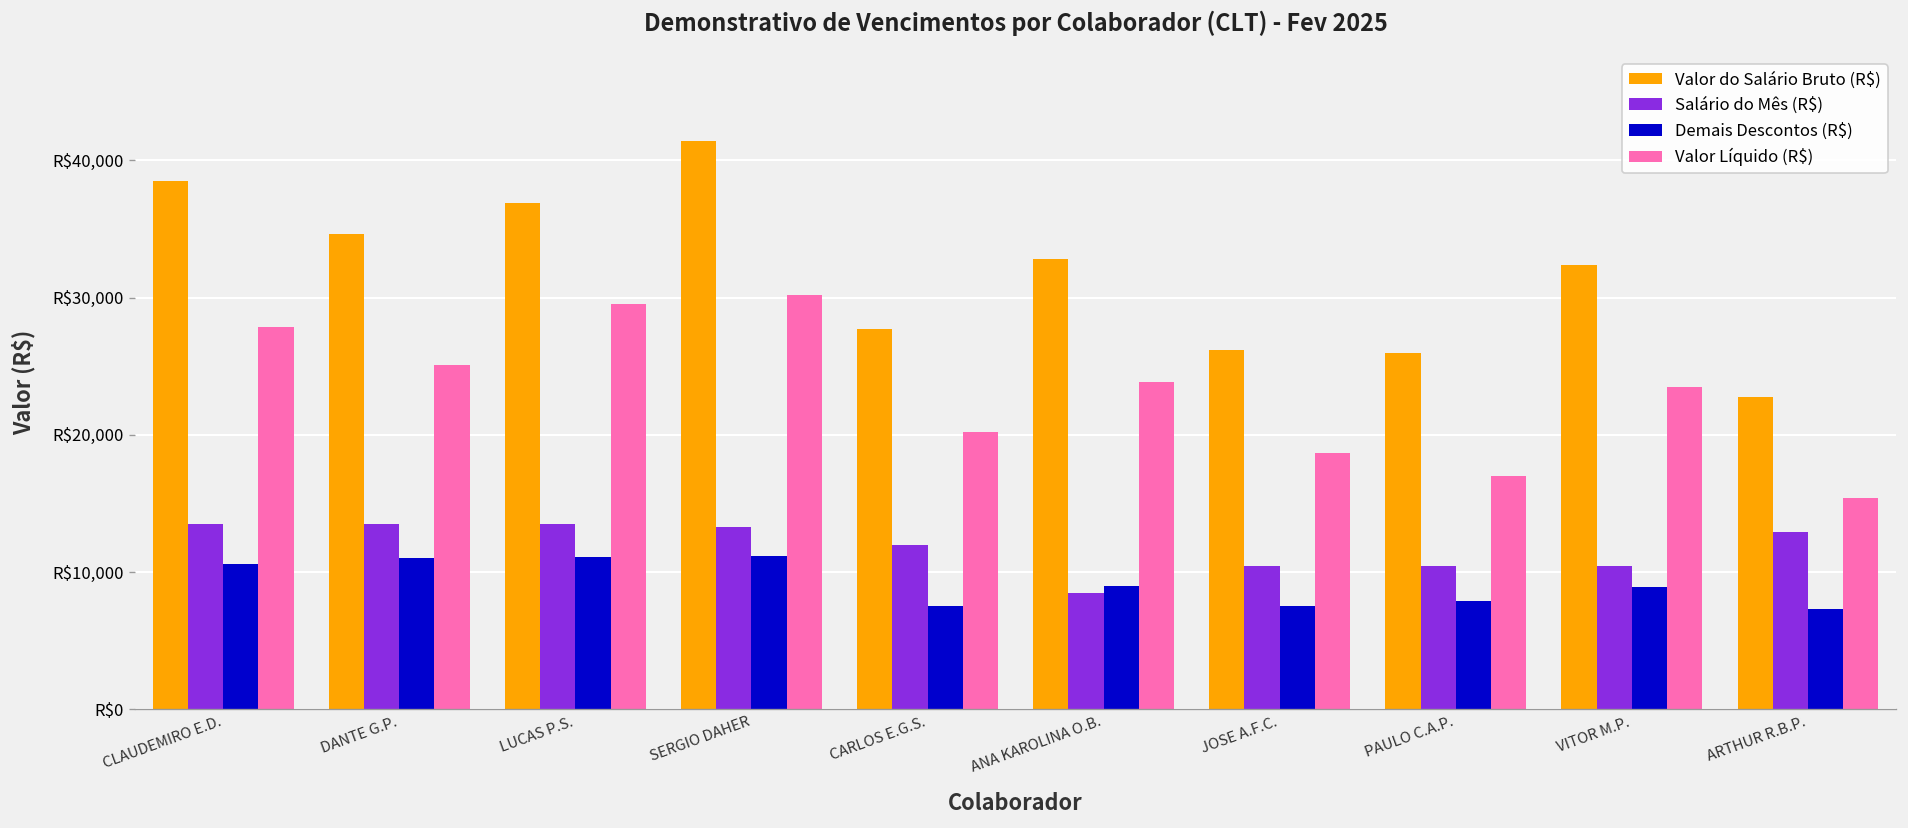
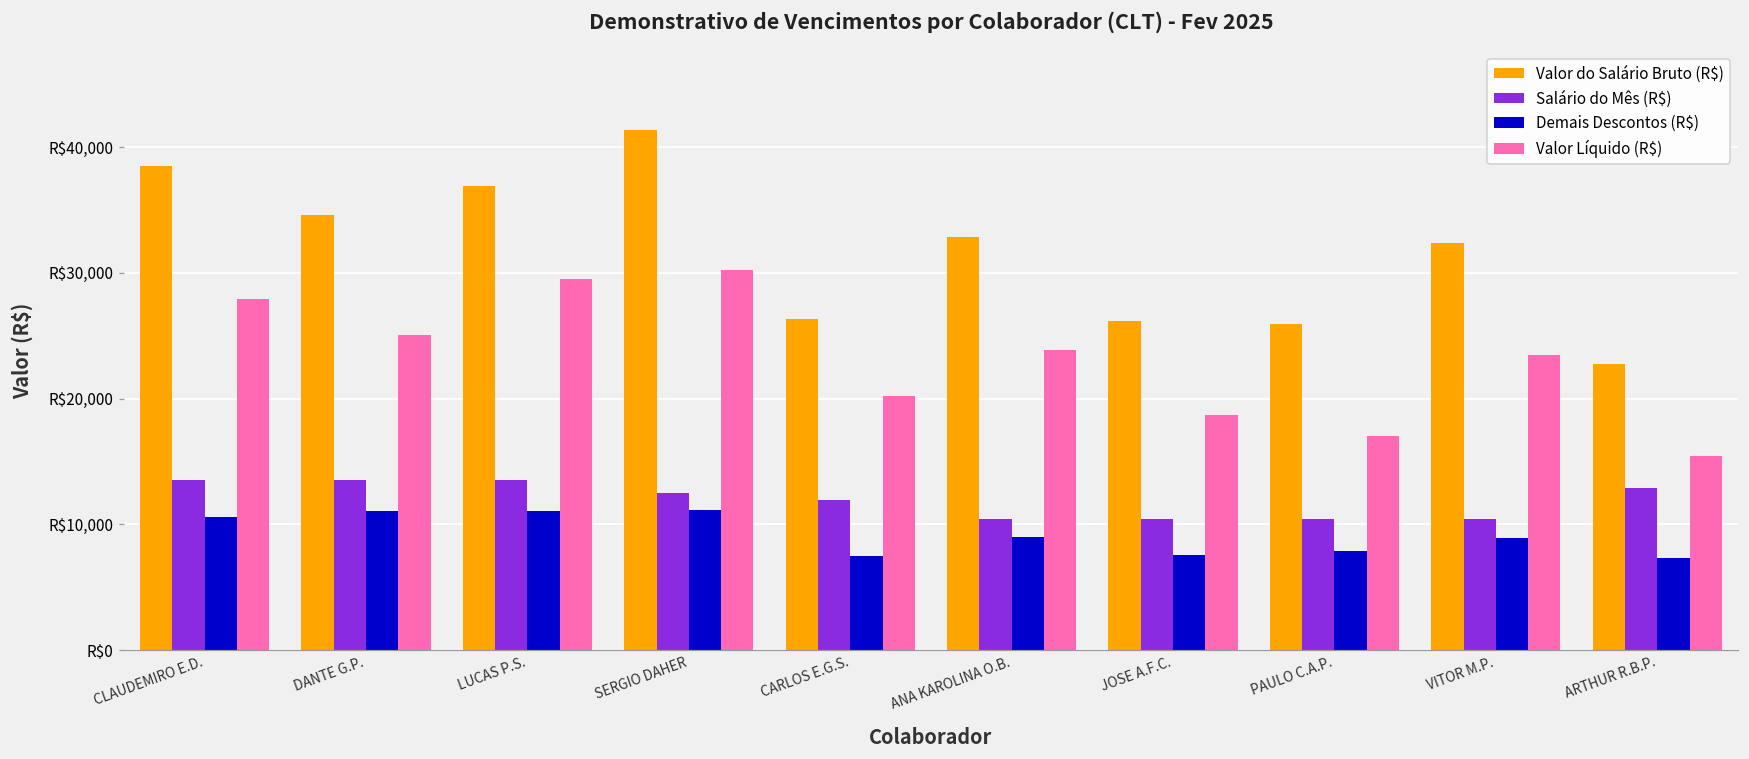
Salário do Mês (R$), SERGIO DAHER: R$13,300 -> R$12,500
Valor do Salário Bruto (R$), CARLOS E.G.S.: R$27,700 -> R$26,400
Salário do Mês (R$), ANA KAROLINA O.B.: R$8,500 -> R$10,400
